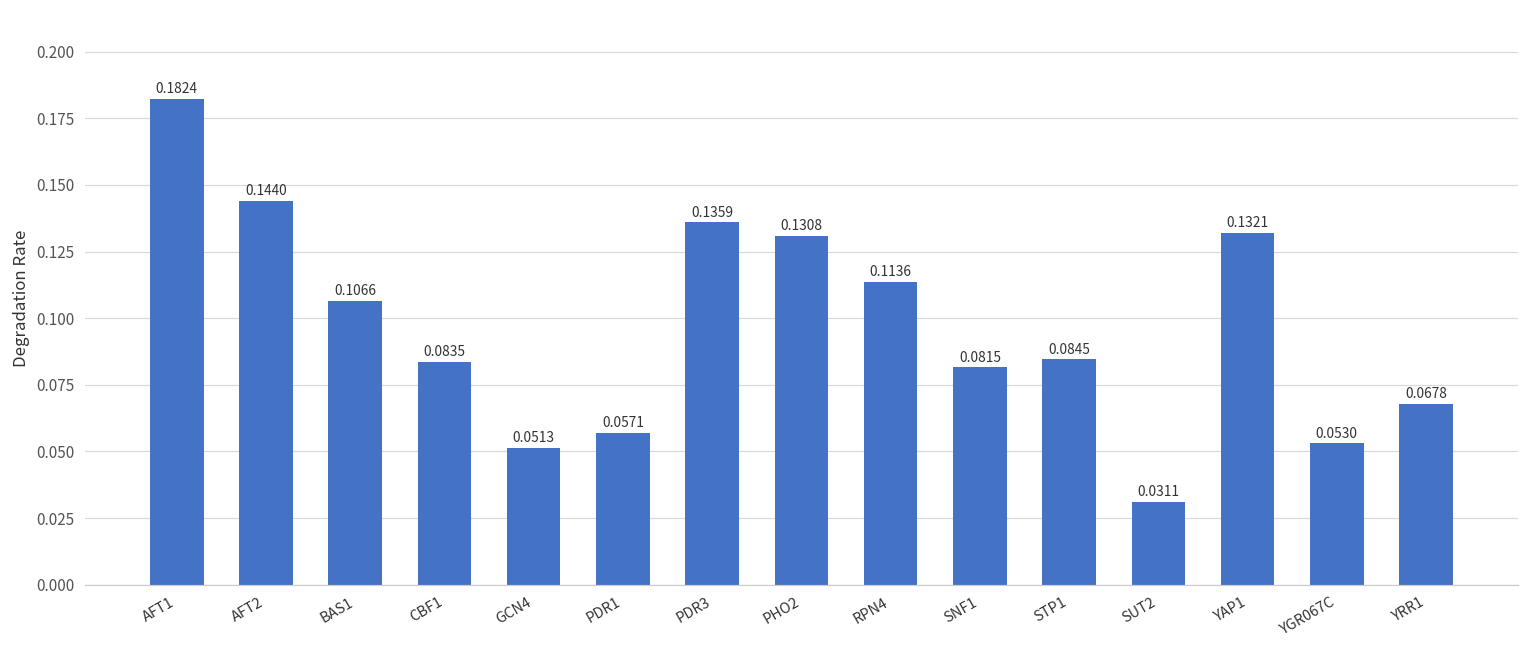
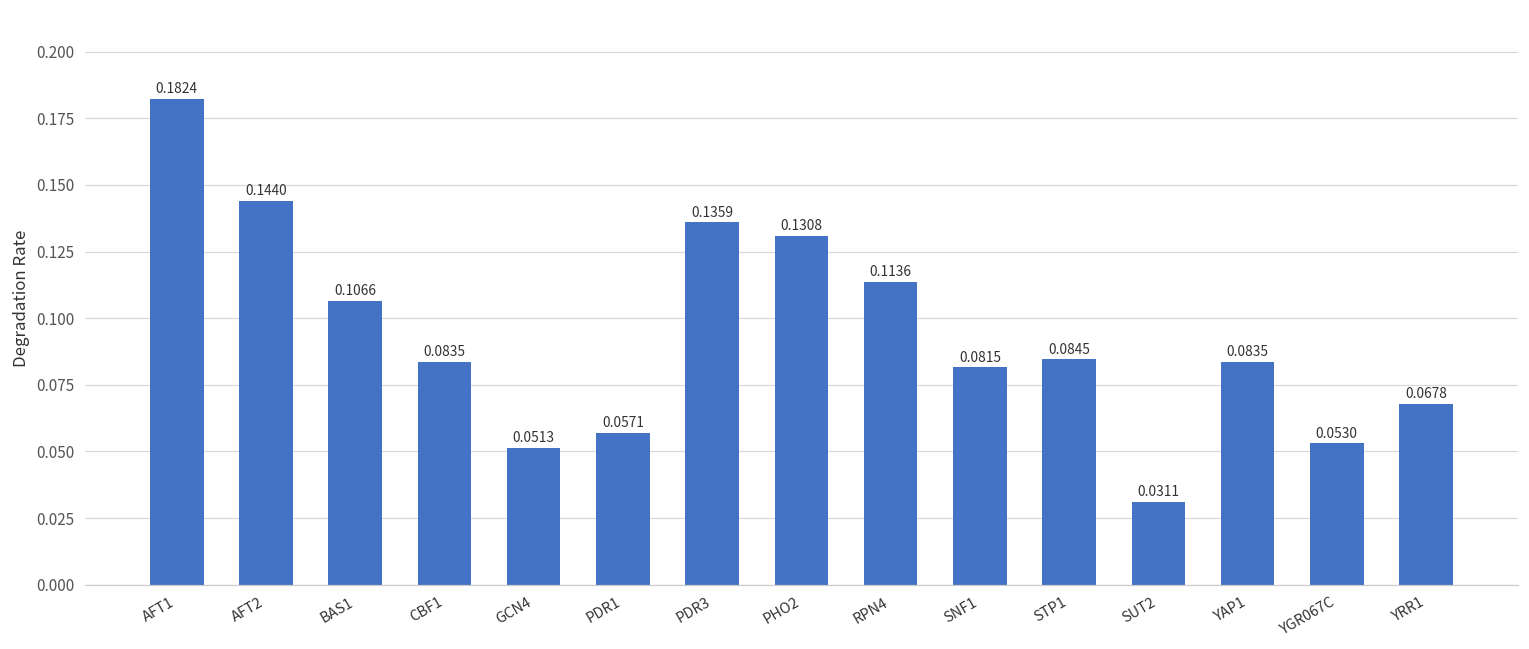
YAP1: 0.1321 -> 0.0835
